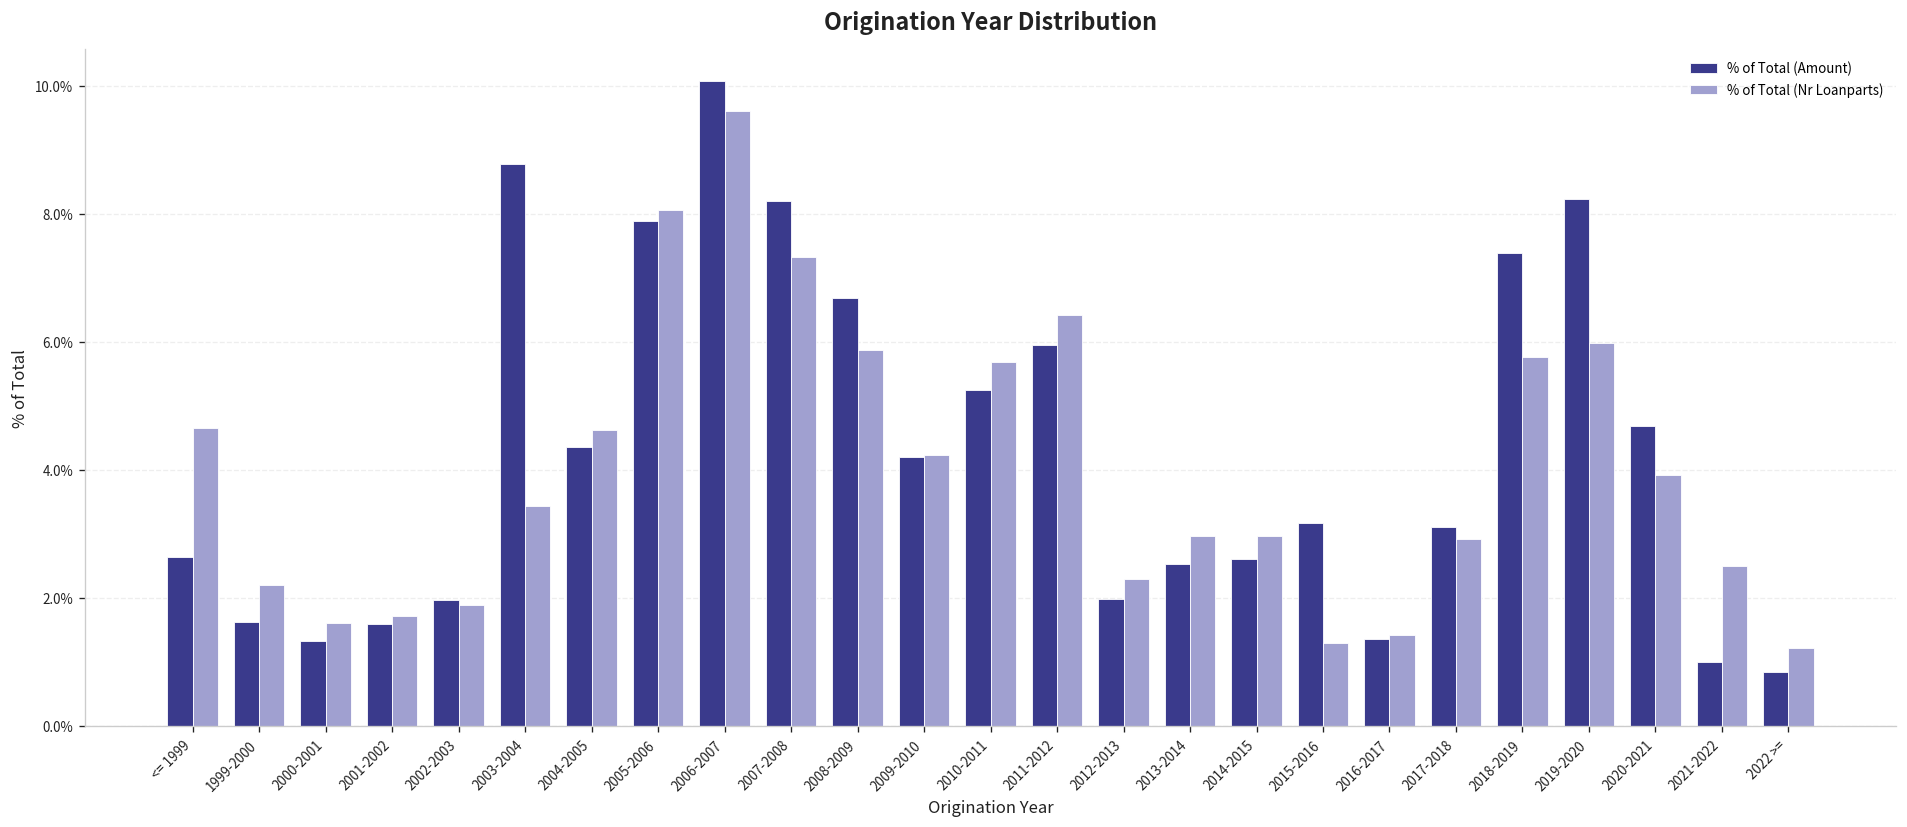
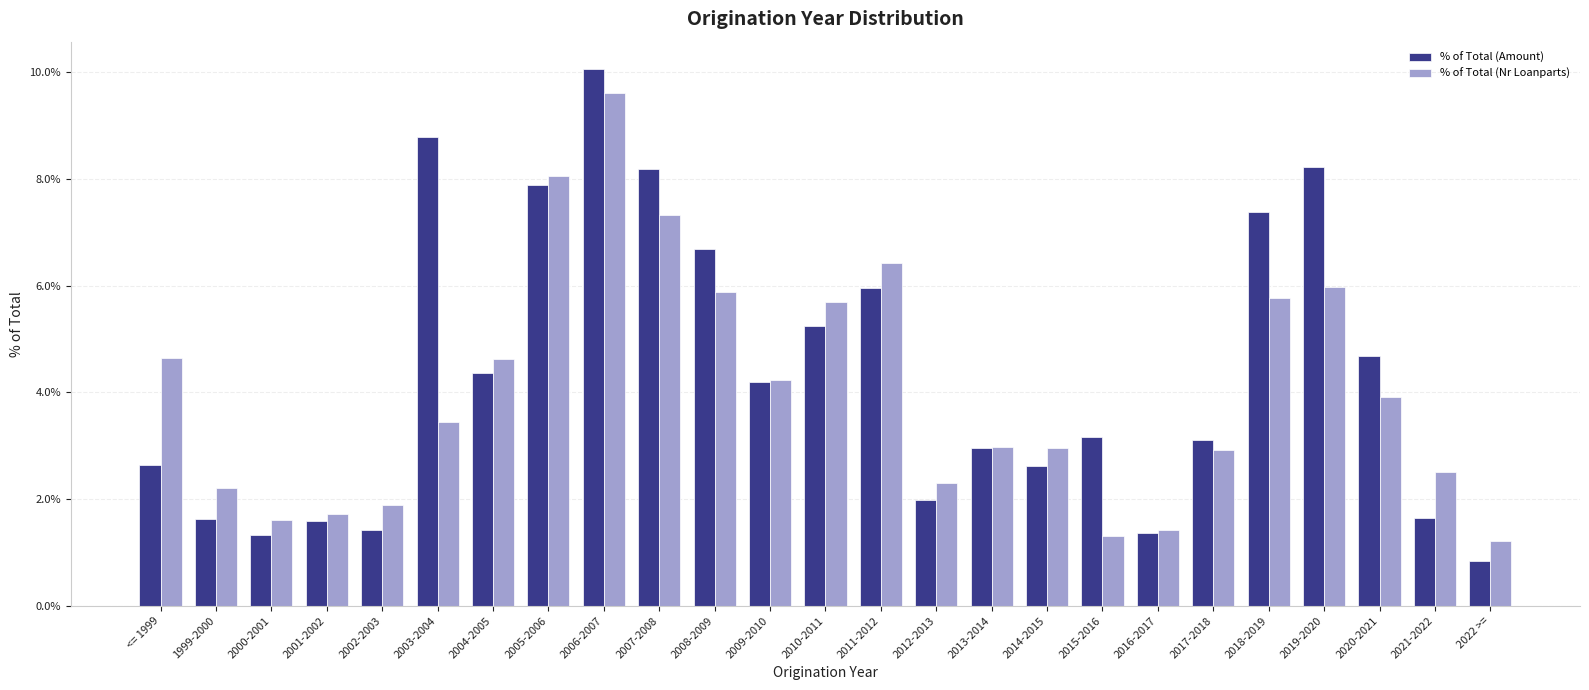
% of Total (Amount), 2002-2003: 2.0% -> 1.4%
% of Total (Amount), 2013-2014: 2.5% -> 3.0%
% of Total (Amount), 2021-2022: 1.0% -> 1.7%
